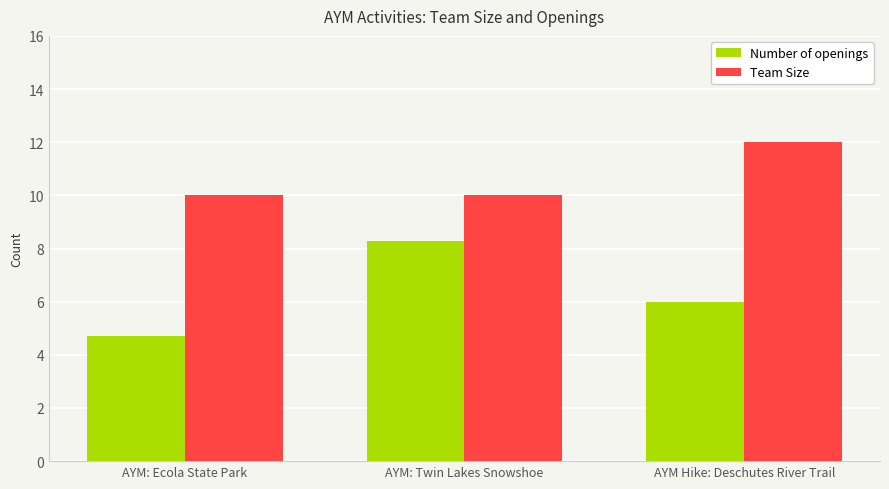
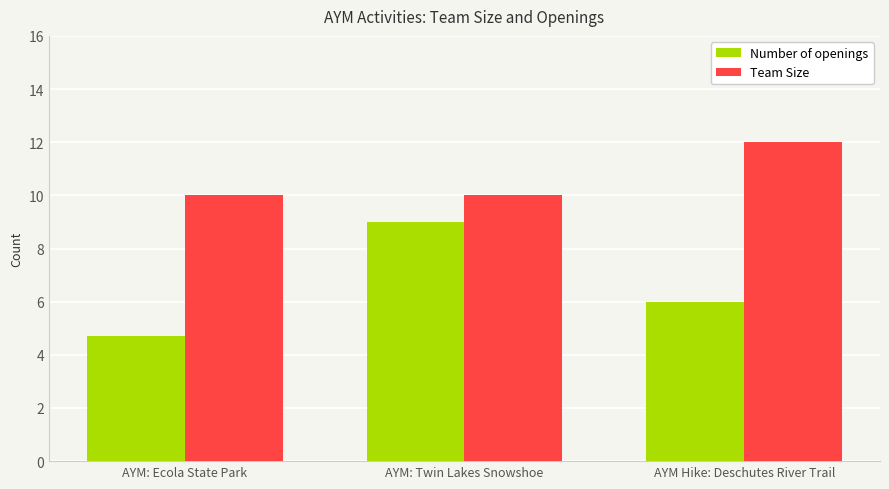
Number of openings, AYM: Twin Lakes Snowshoe: 8.3 -> 9.0
